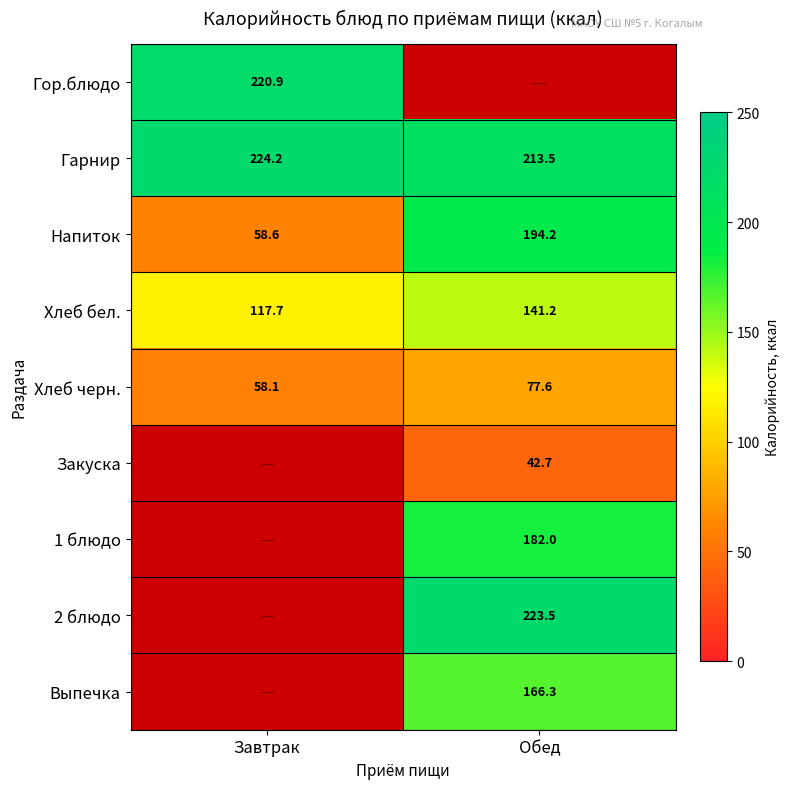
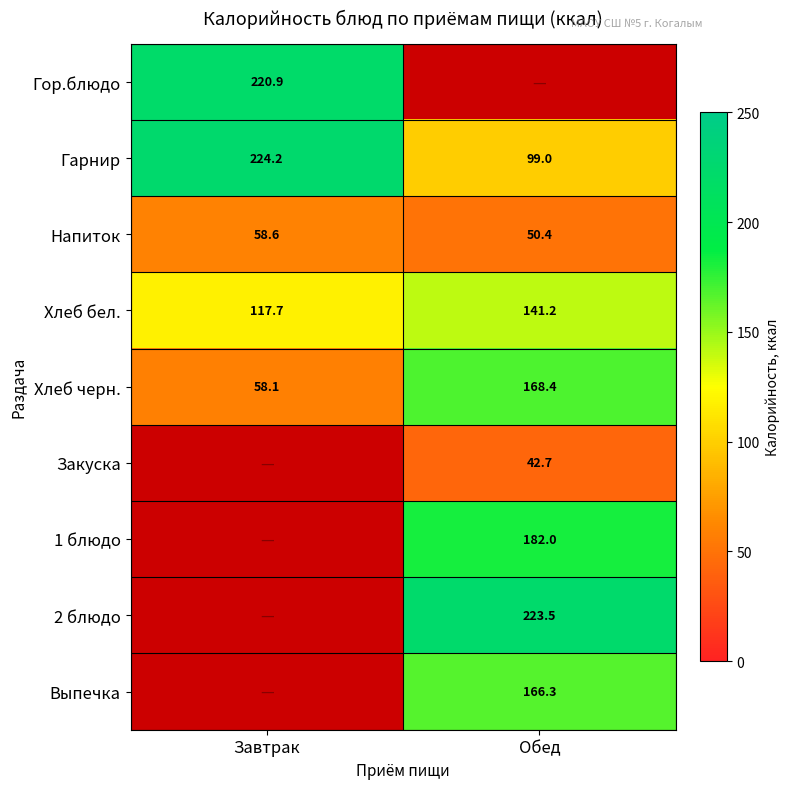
Гарнир, Обед: 213.5 -> 99.0
Напиток, Обед: 194.2 -> 50.4
Хлеб черн., Обед: 77.6 -> 168.4
